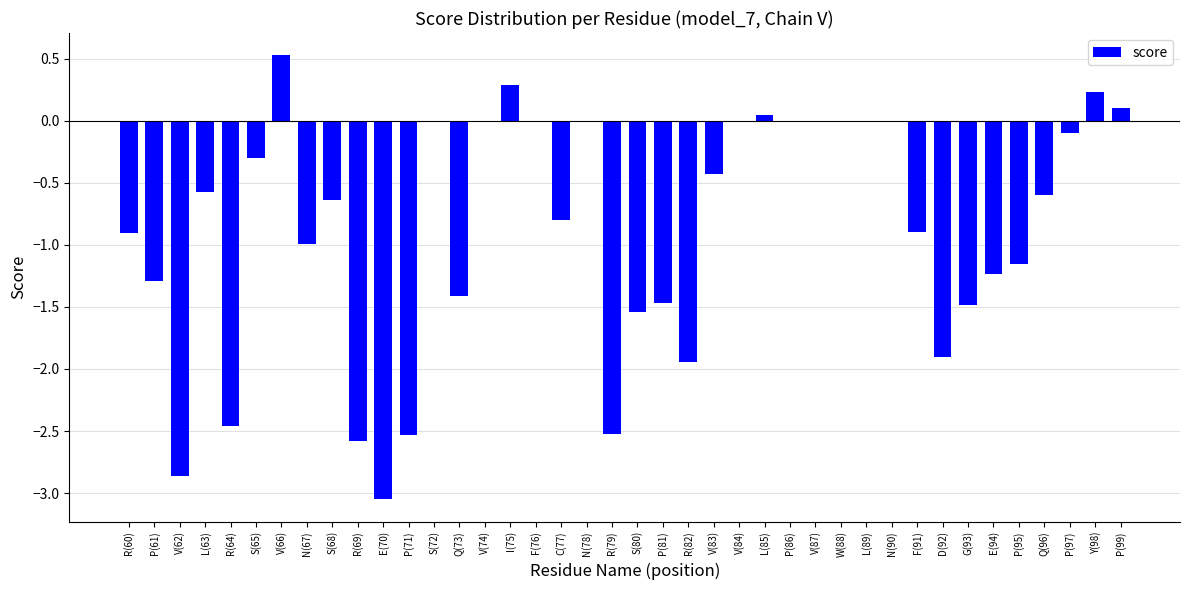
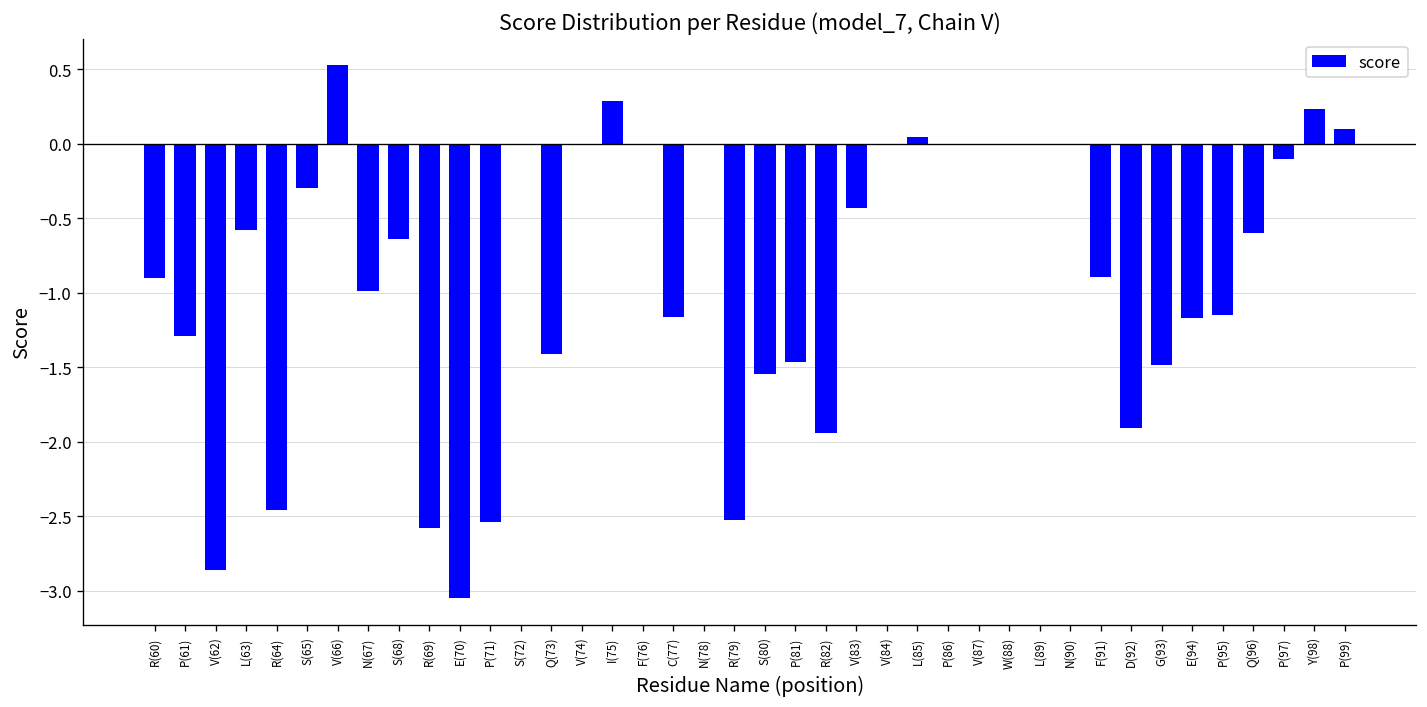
C(77): -0.80 -> -1.16
E(94): -1.23 -> -1.17
